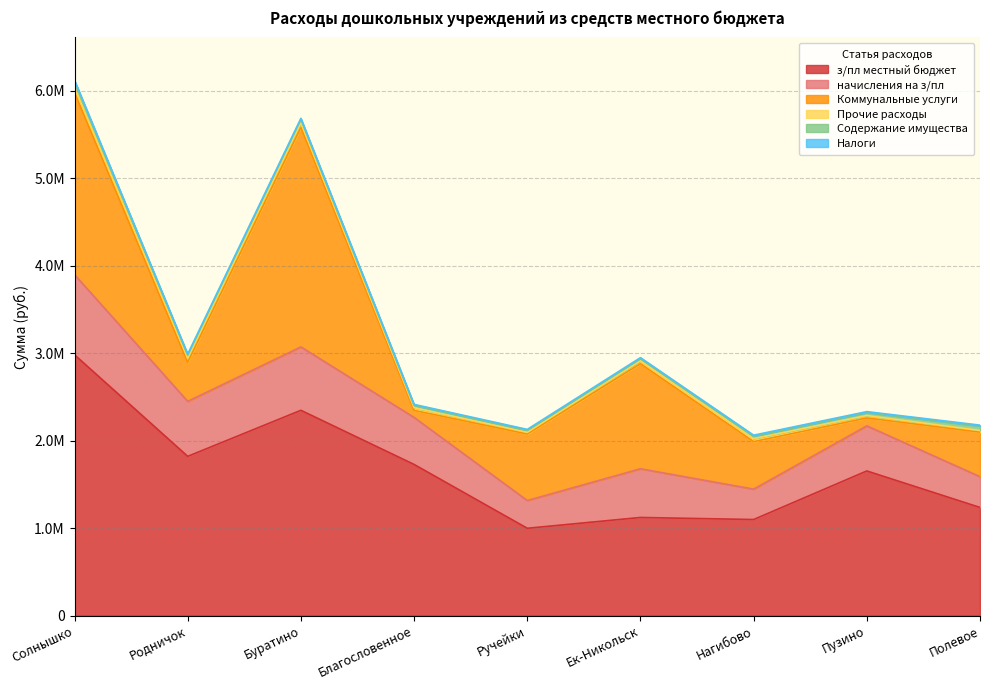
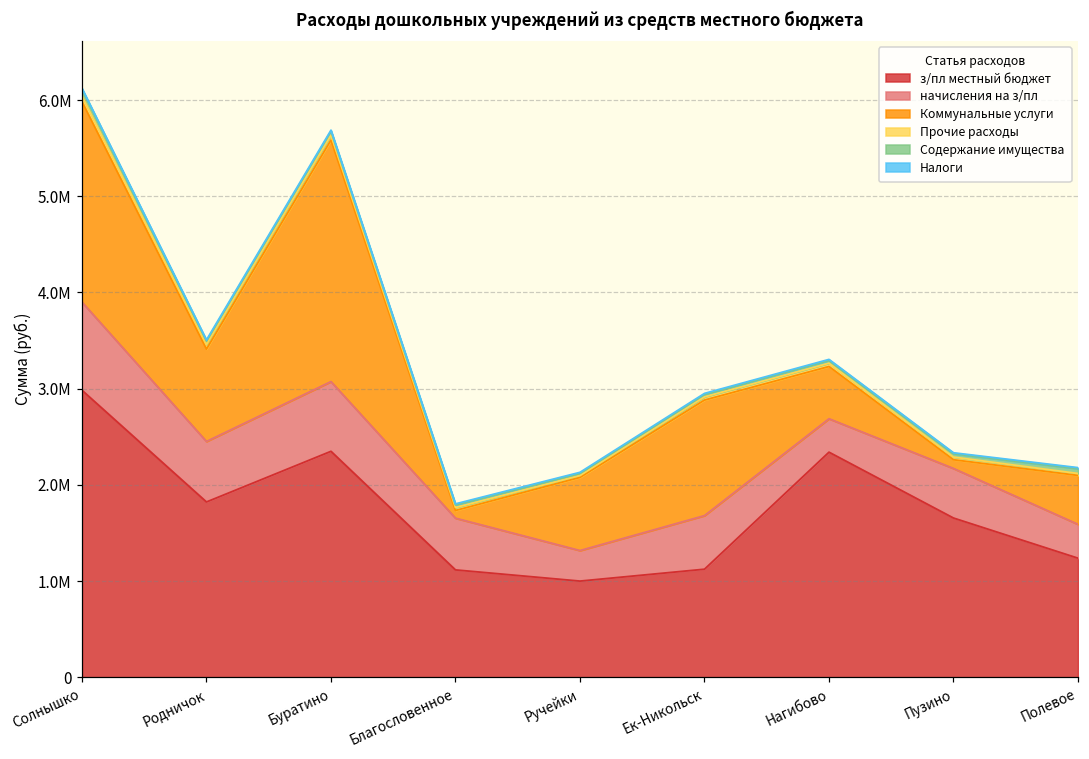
Коммунальные услуги, Родничок: 400000 -> 1000000
з/пл местный бюджет, Благословенное: 1700000 -> 1100000
з/пл местный бюджет, Нагибово: 1100000 -> 2300000
